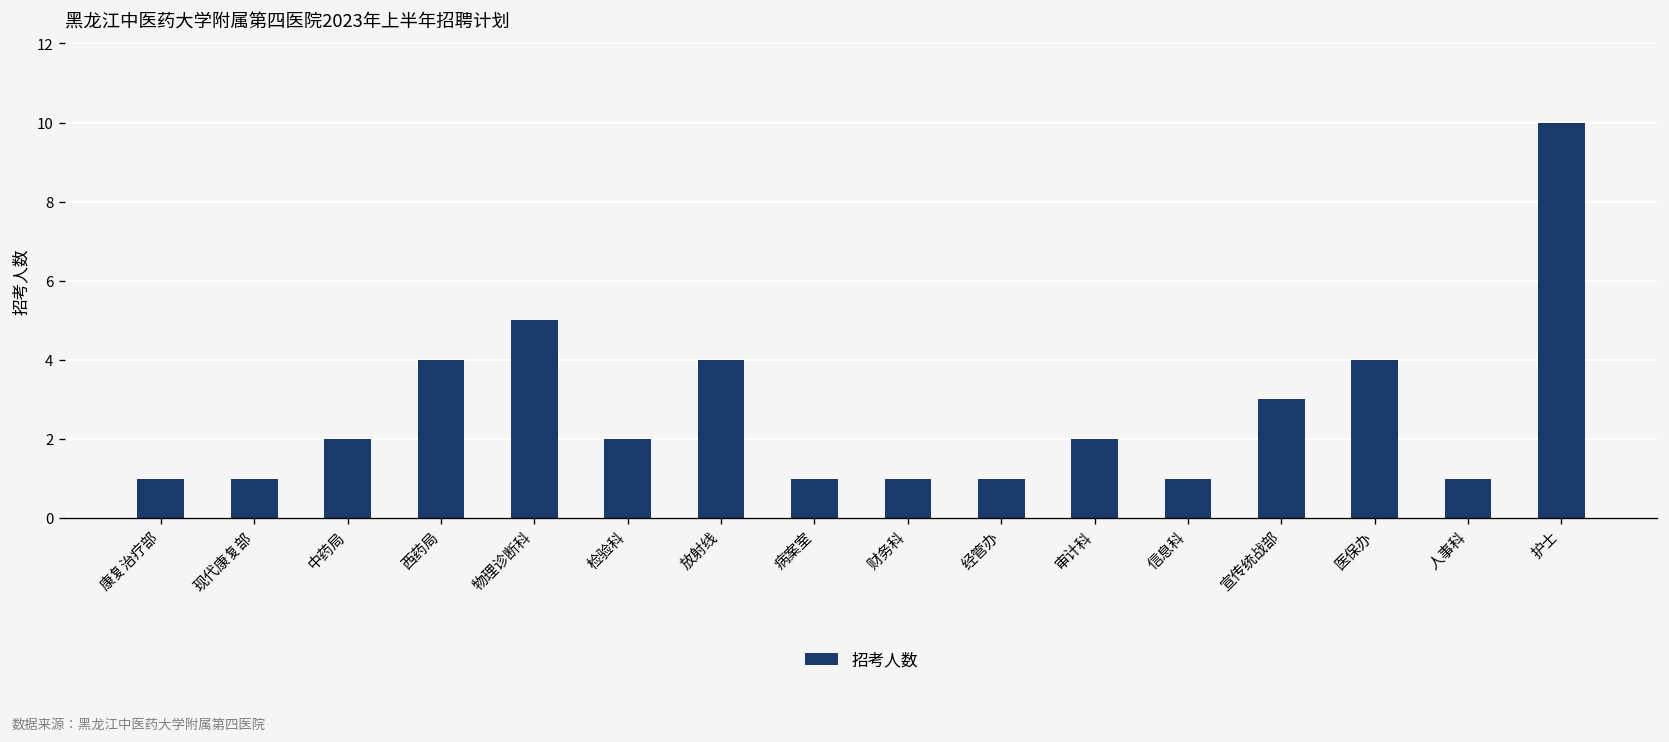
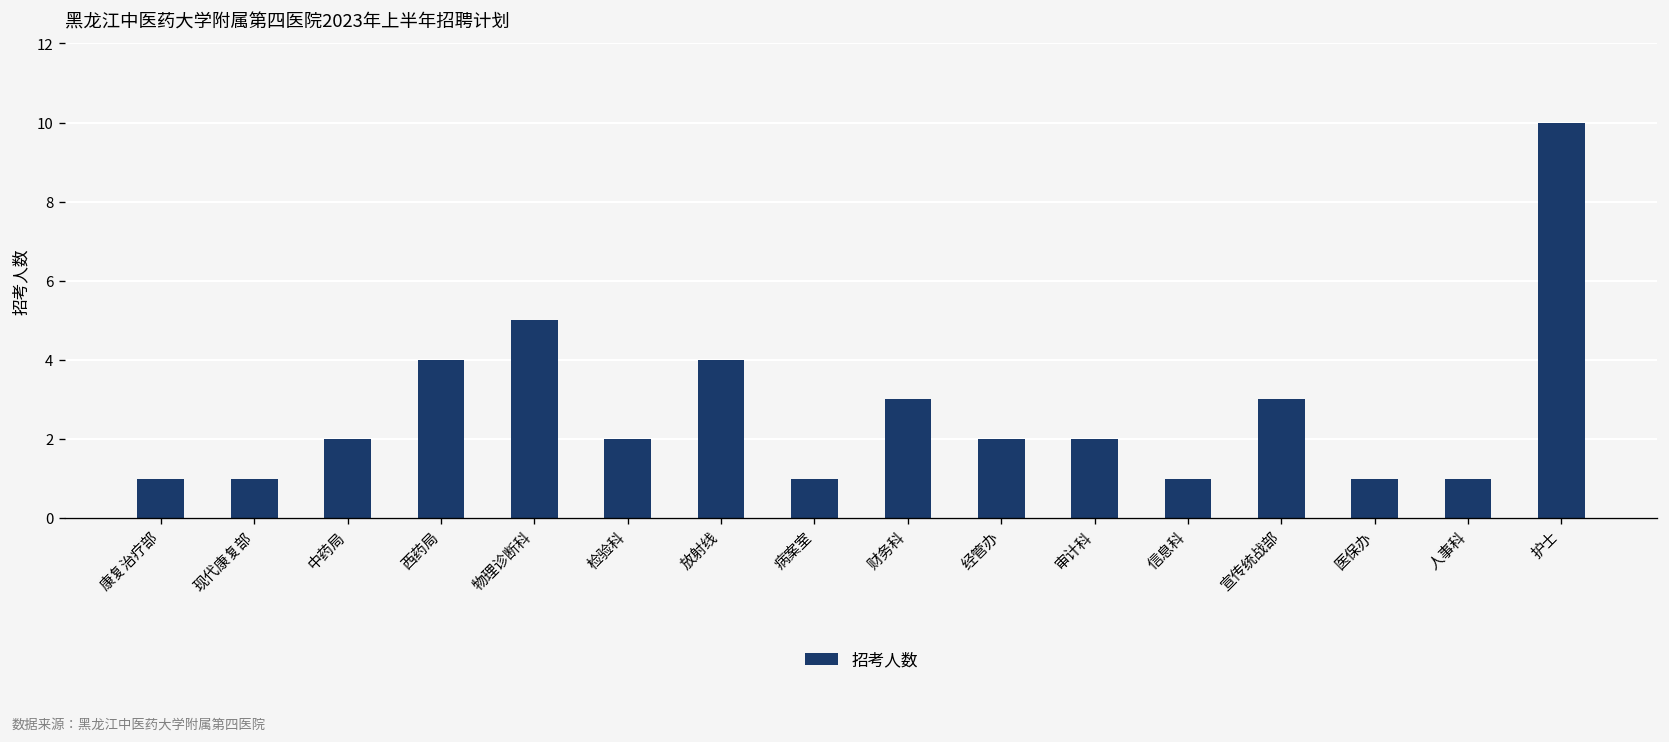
财务科: 1 -> 3
经管办: 1 -> 2
医保办: 4 -> 1
